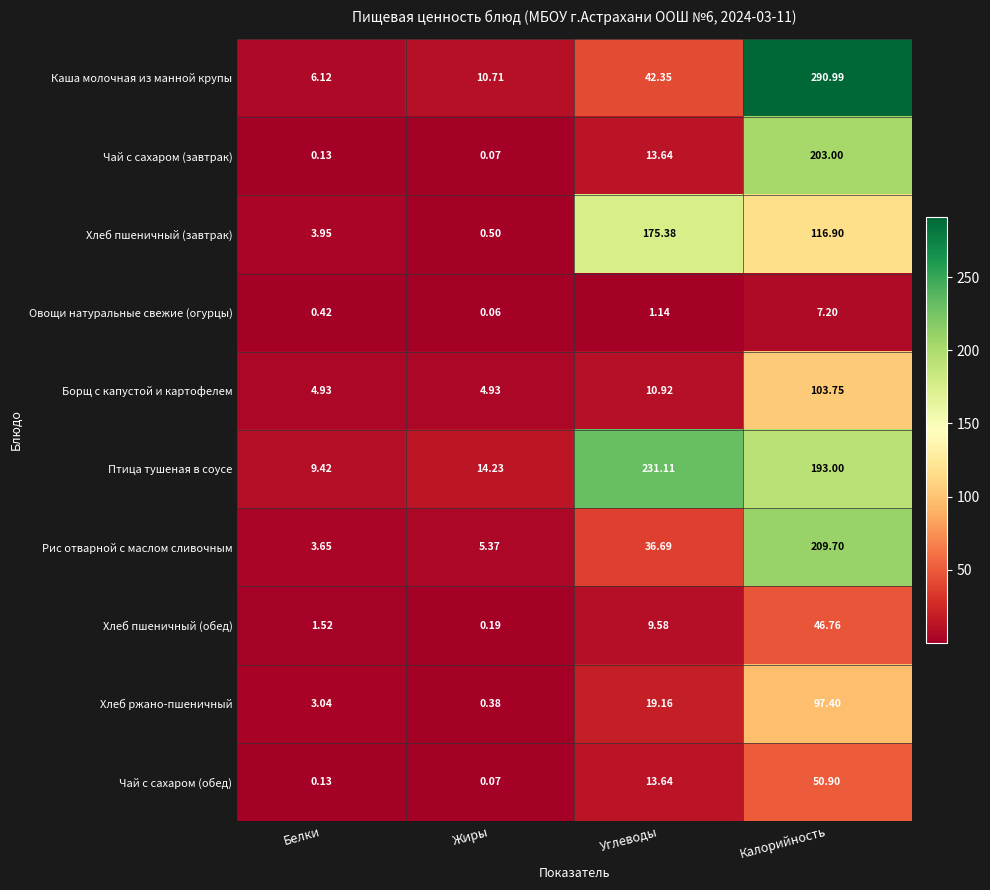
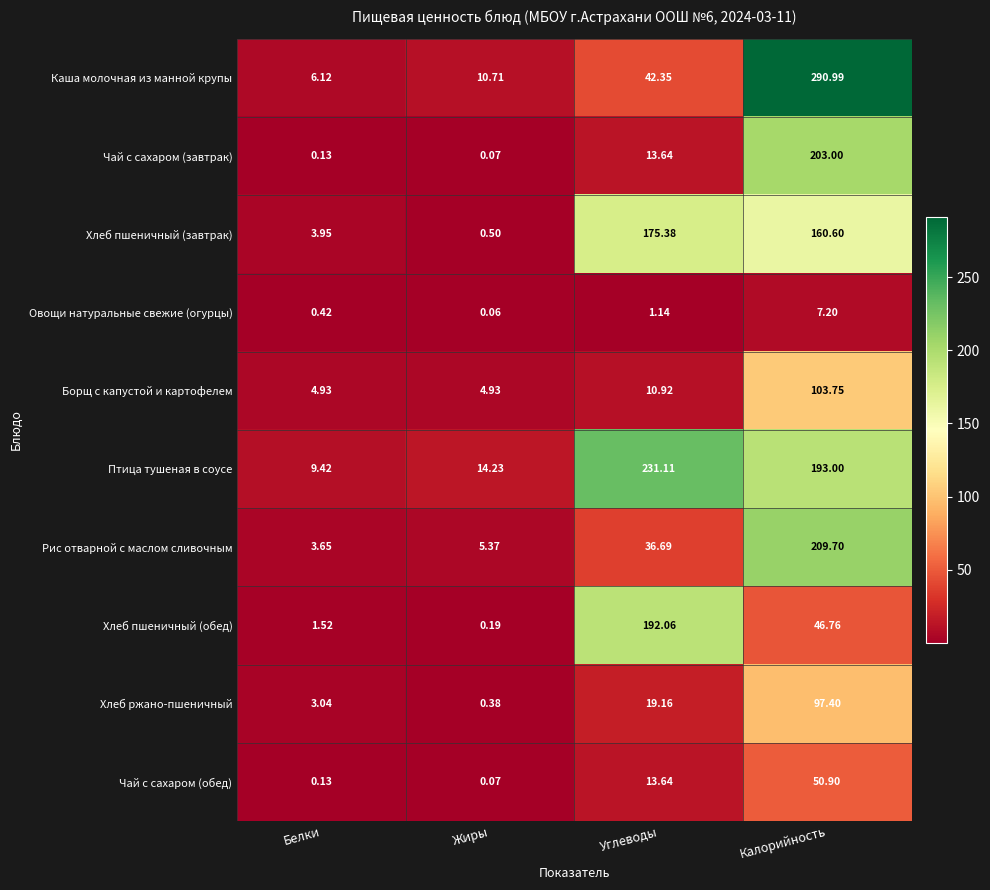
Хлеб пшеничный (завтрак), Калорийность: 116.90 -> 160.60
Хлеб пшеничный (обед), Углеводы: 9.58 -> 192.06
